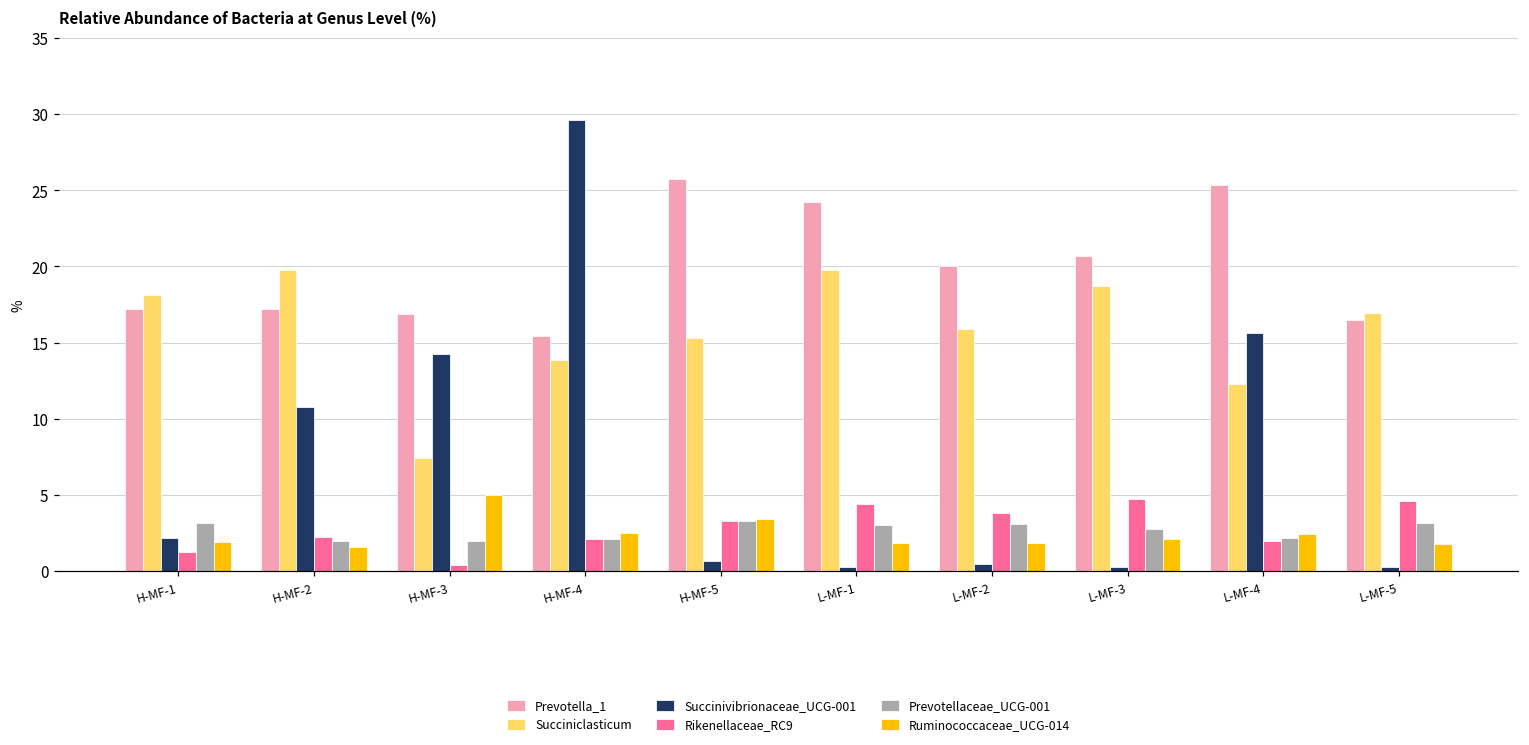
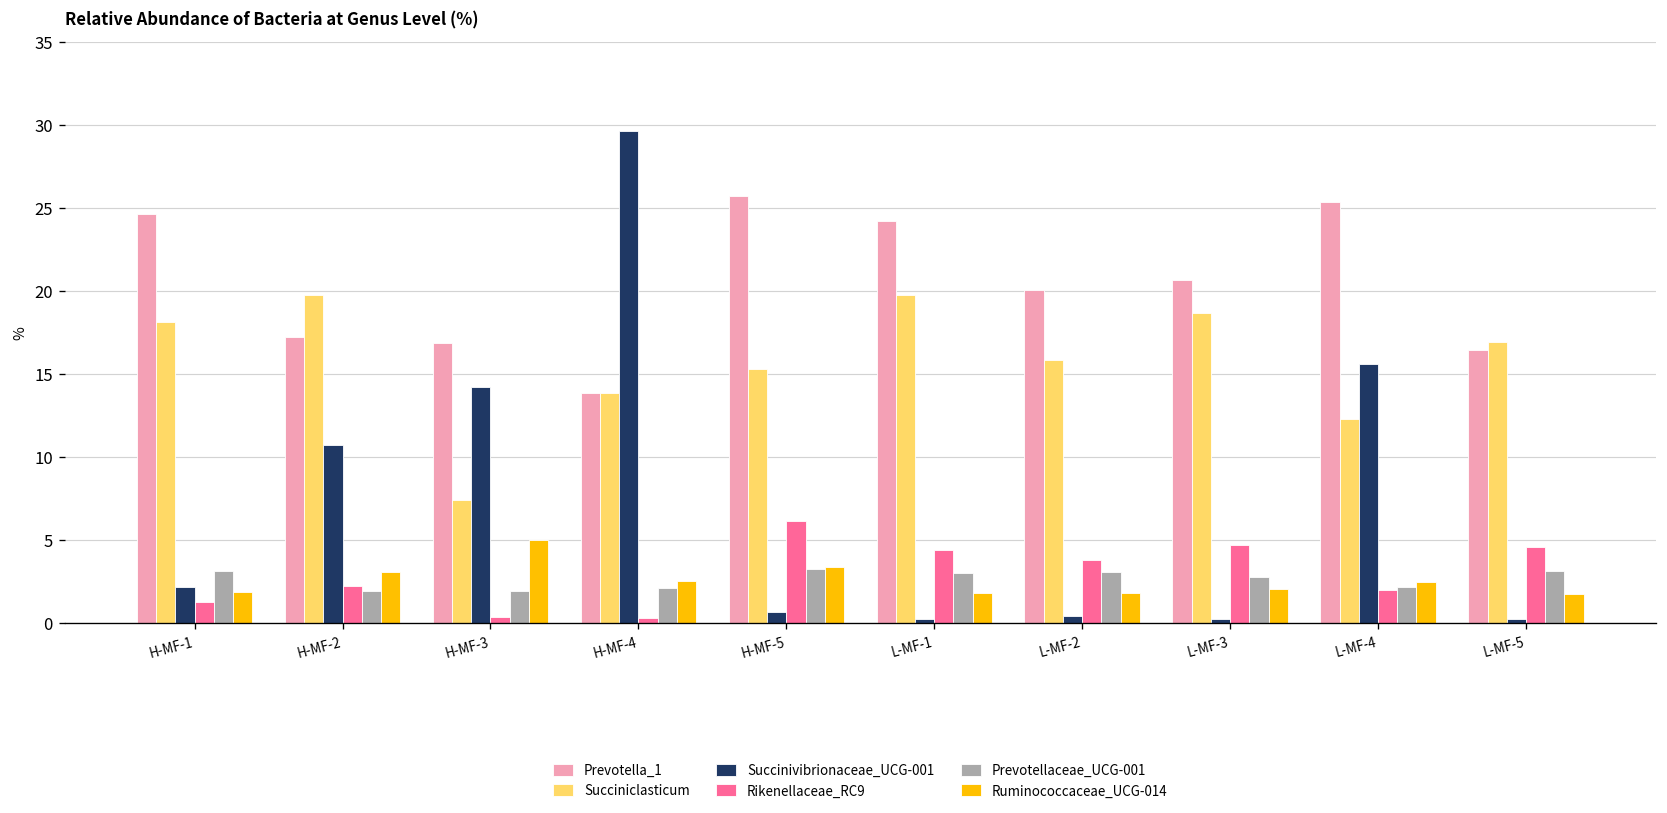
Prevotella_1, H-MF-1: 17.2 -> 24.6
Ruminococcaceae_UCG-014, H-MF-2: 1.6 -> 3.1
Prevotella_1, H-MF-4: 15.4 -> 13.9
Rikenellaceae_RC9, H-MF-4: 2.1 -> 0.3
Rikenellaceae_RC9, H-MF-5: 3.3 -> 6.1
